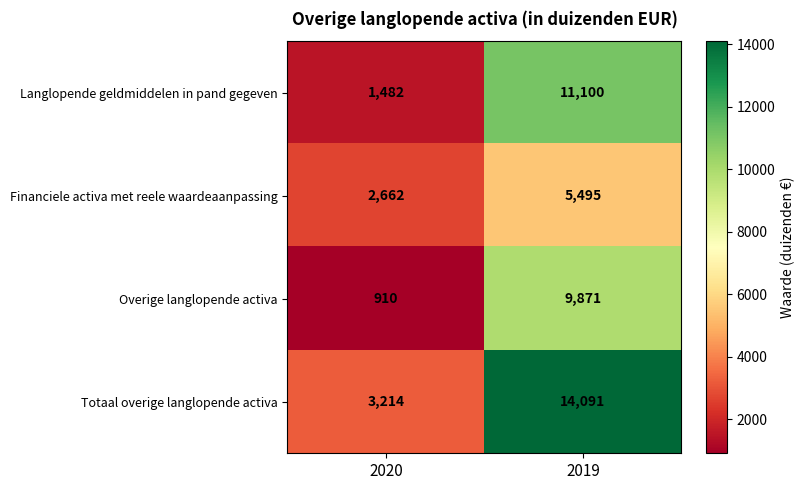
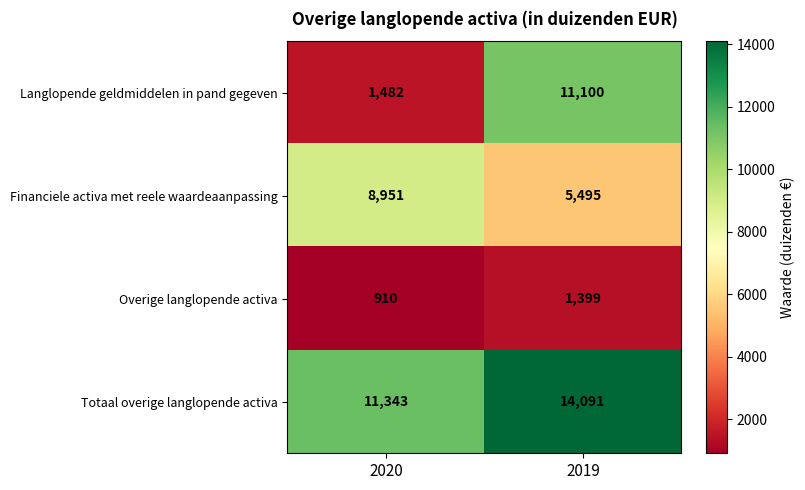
Financiele activa met reele waardeaanpassing, 2020: 2,662 -> 8,951
Overige langlopende activa, 2019: 9,871 -> 1,399
Totaal overige langlopende activa, 2020: 3,214 -> 11,343
